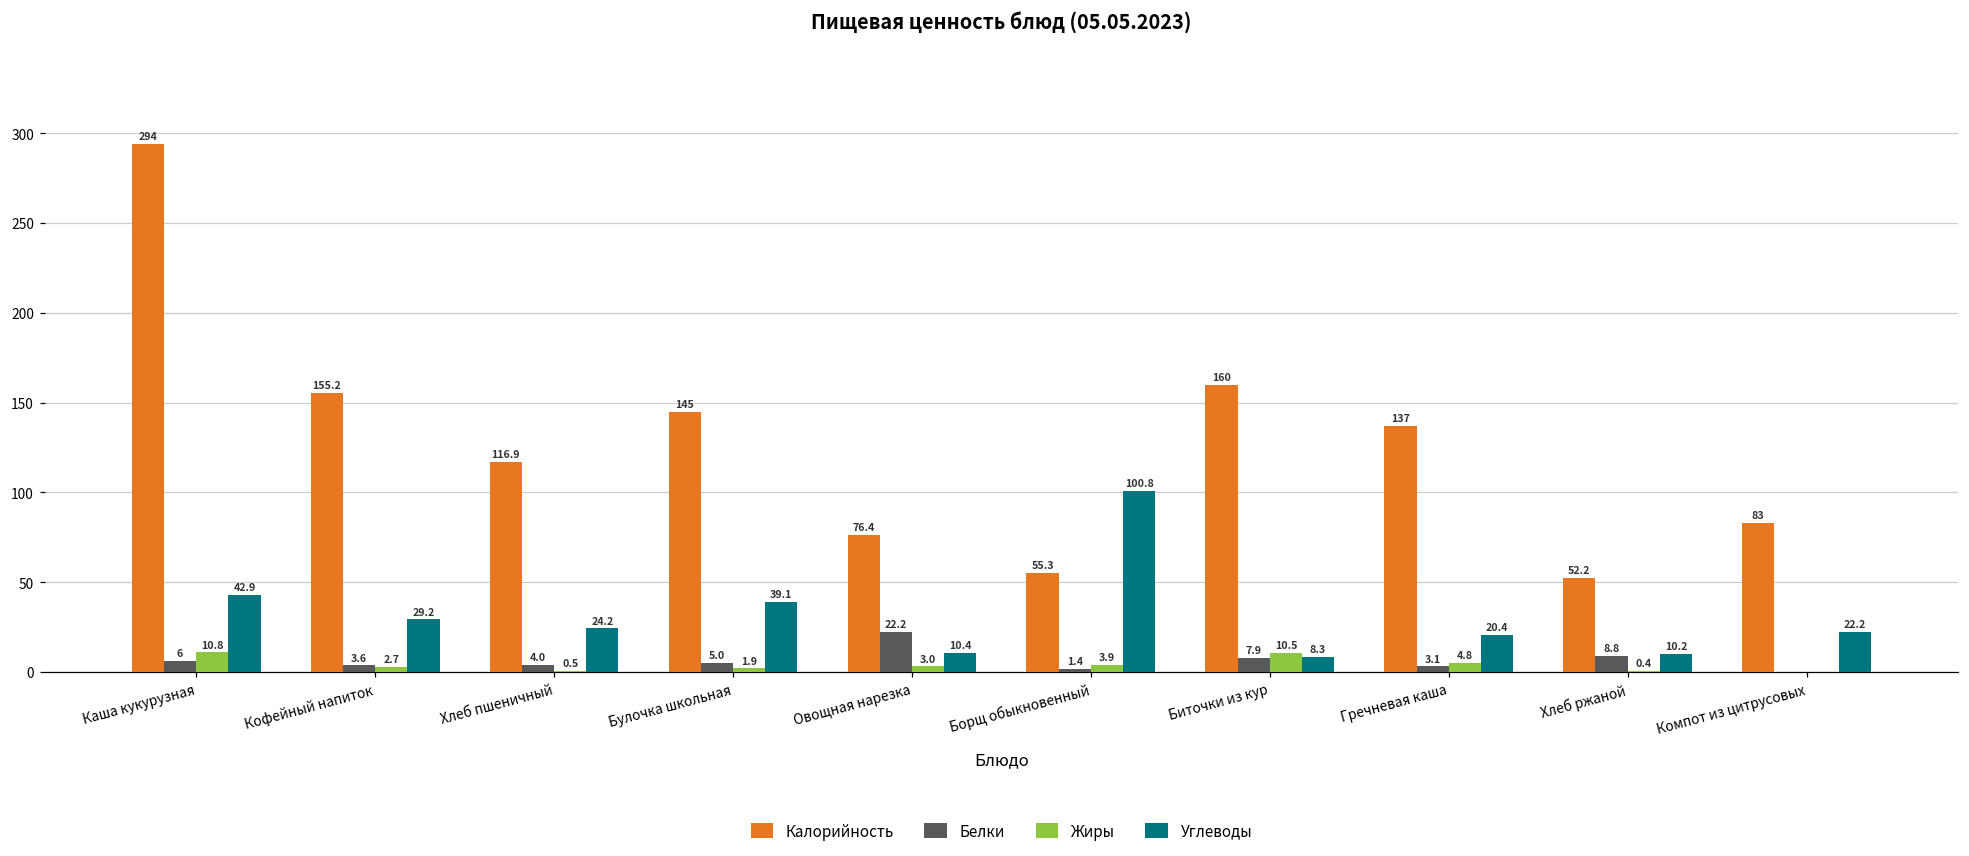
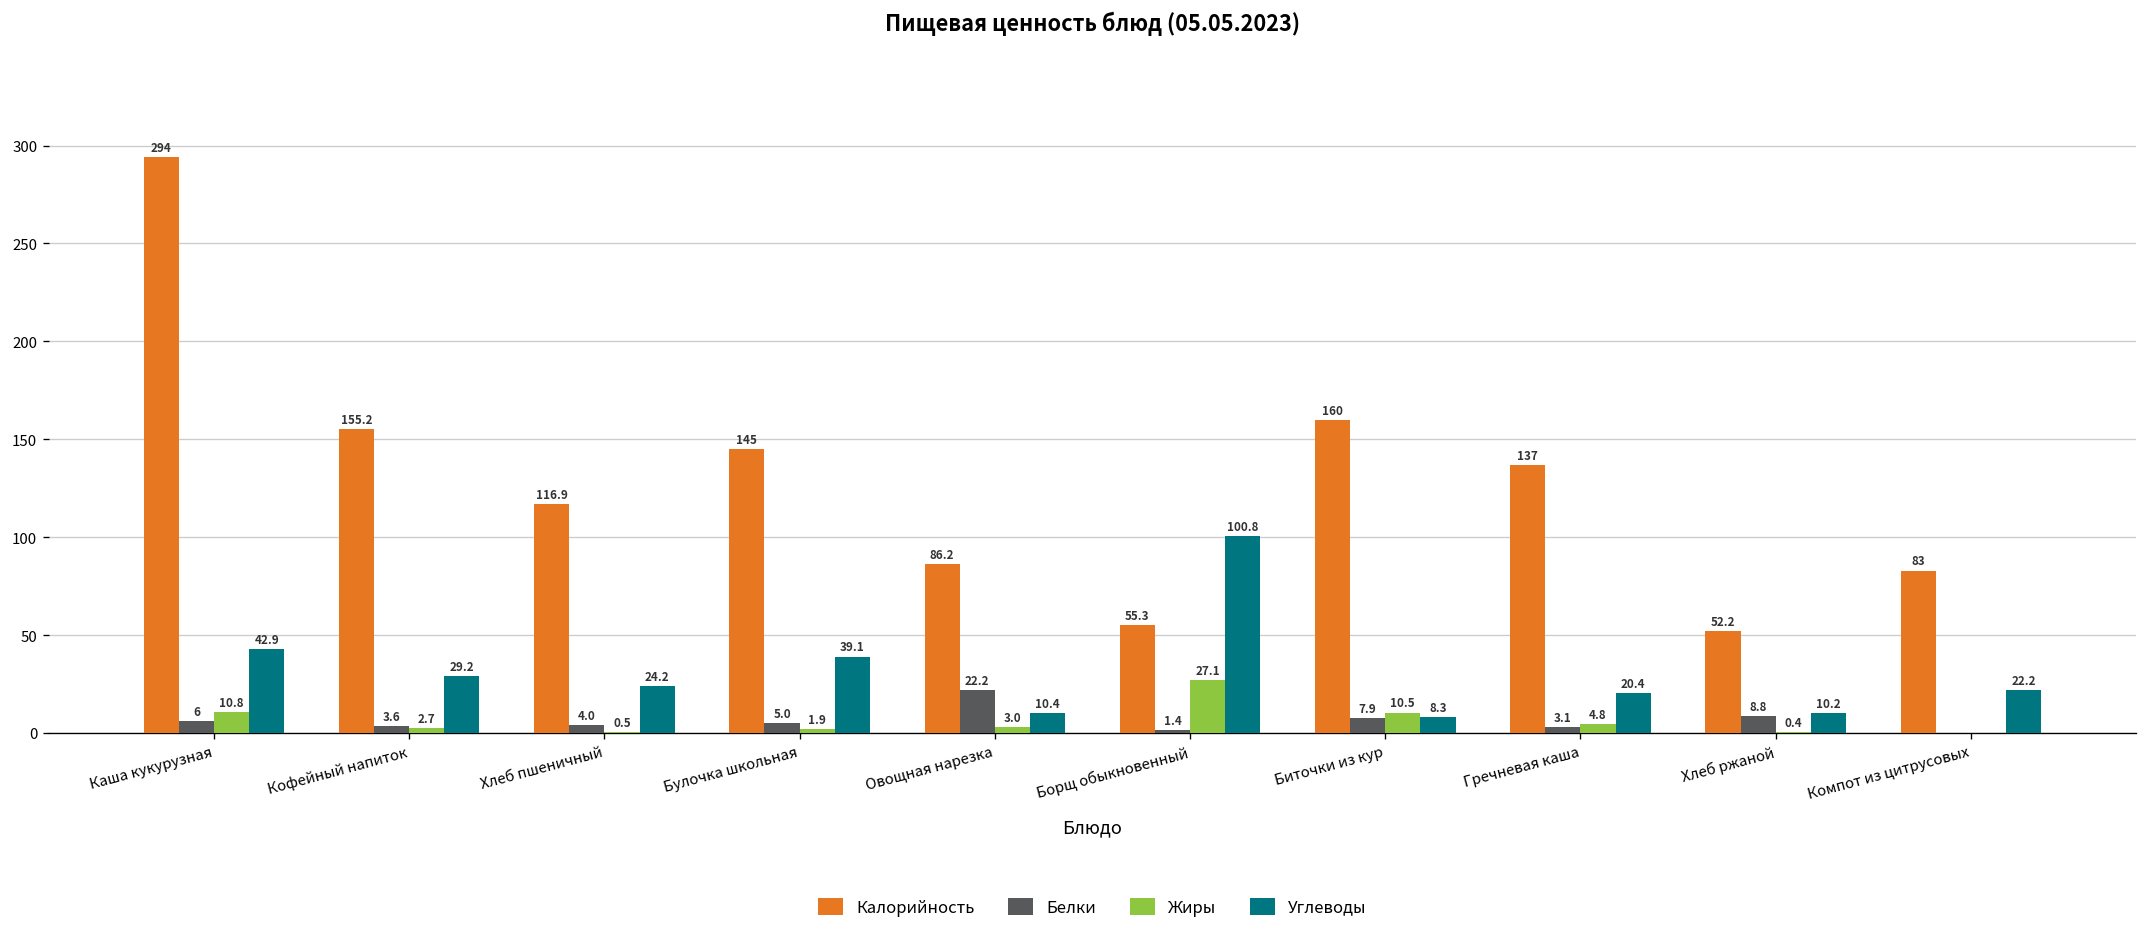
Калорийность, Овощная нарезка: 76.4 -> 86.2
Жиры, Борщ обыкновенный: 3.9 -> 27.1
